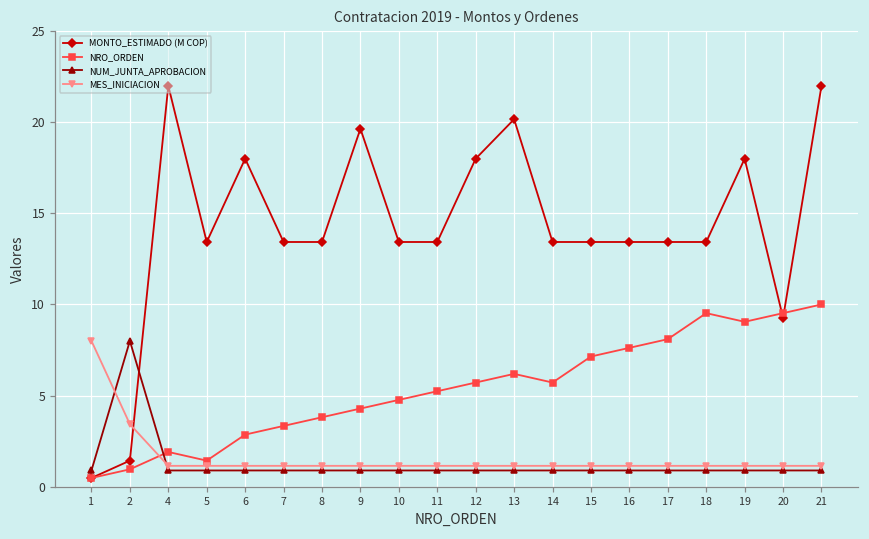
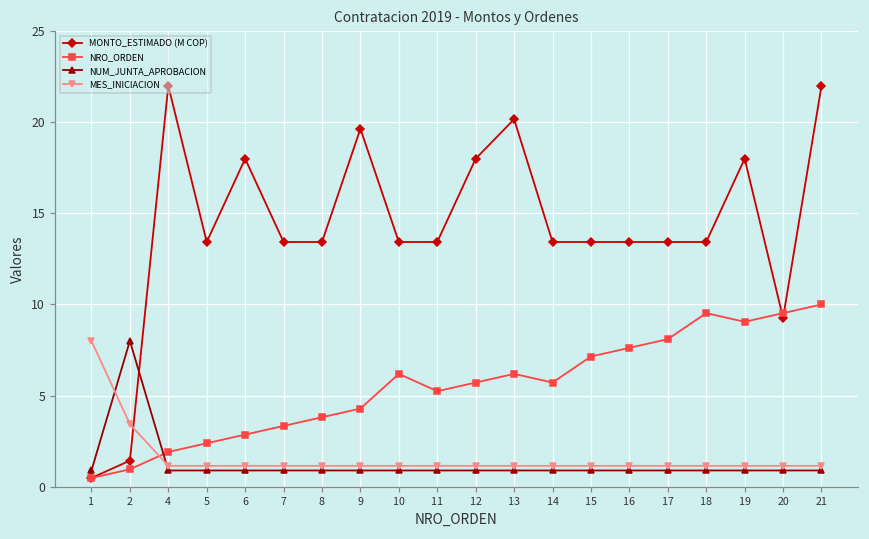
NRO_ORDEN, 5: 1.4 -> 2.4
NRO_ORDEN, 10: 4.8 -> 6.2
